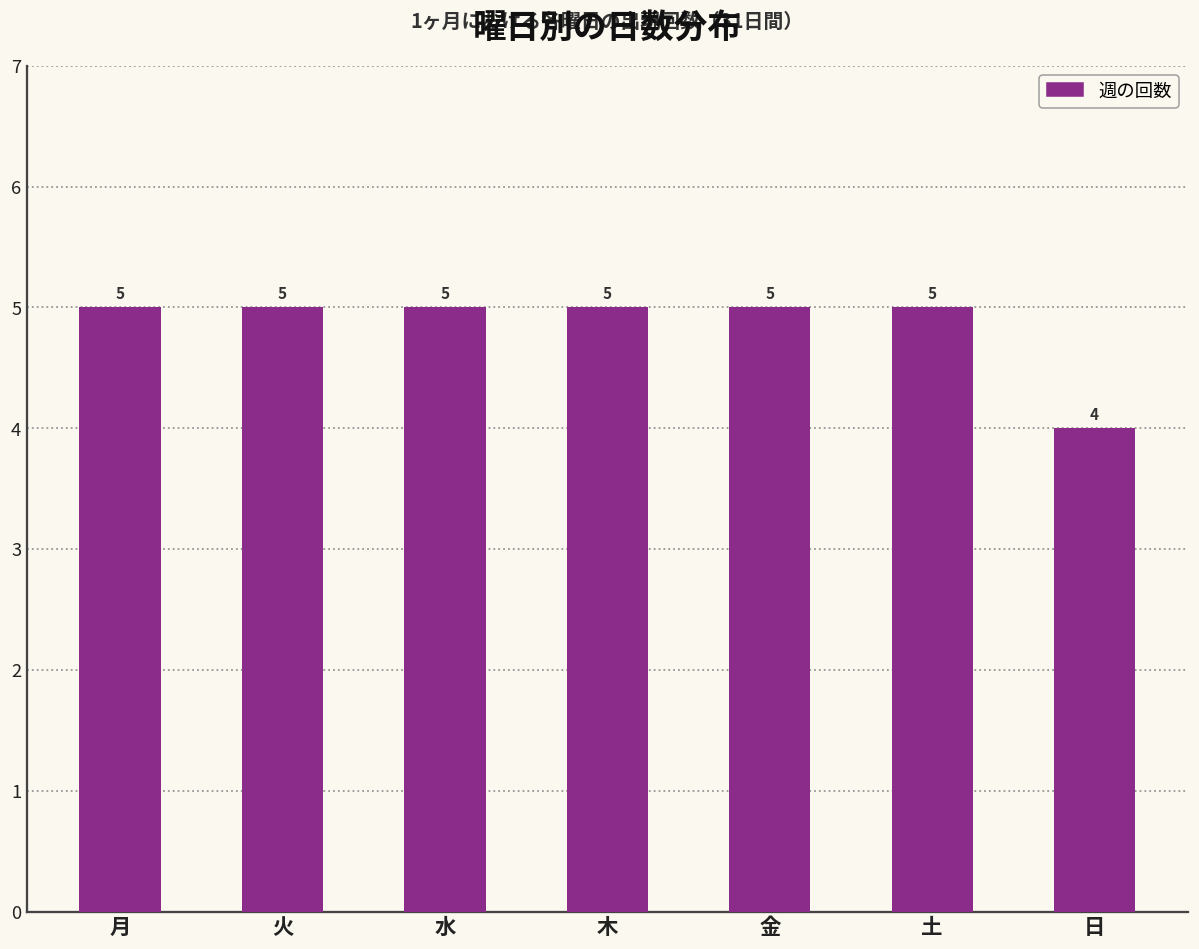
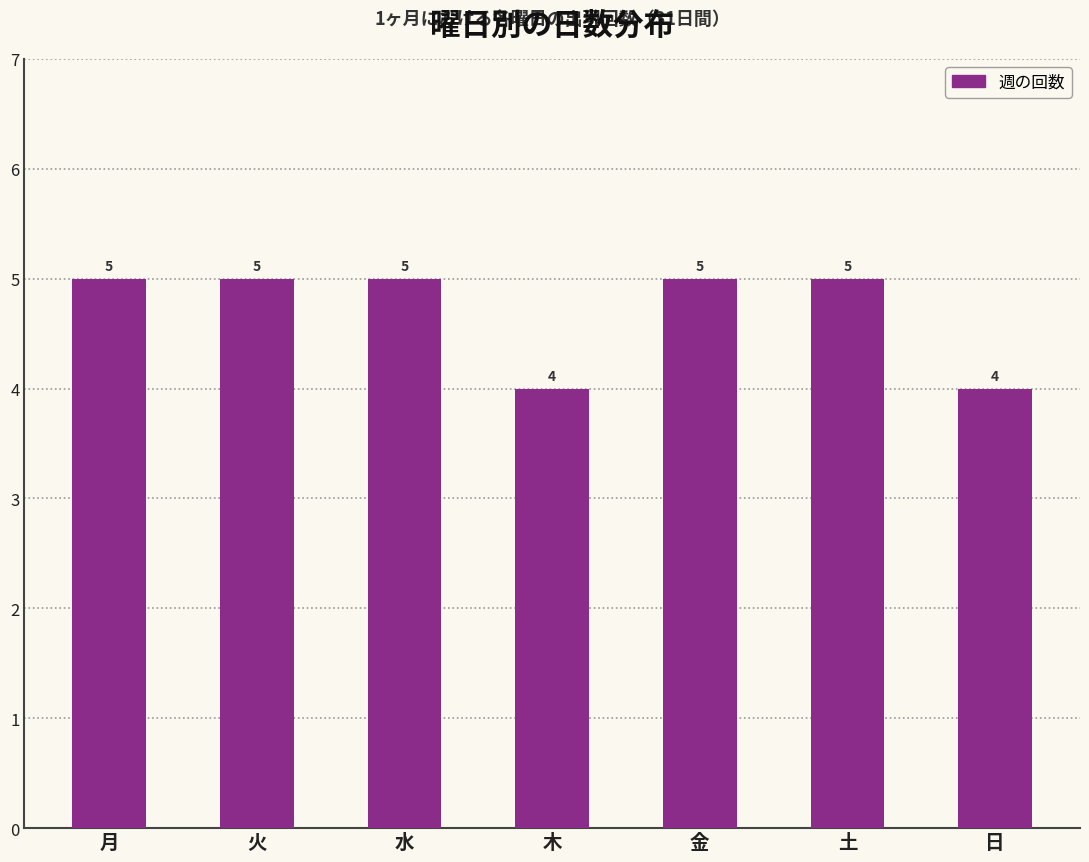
木: 5 -> 4
